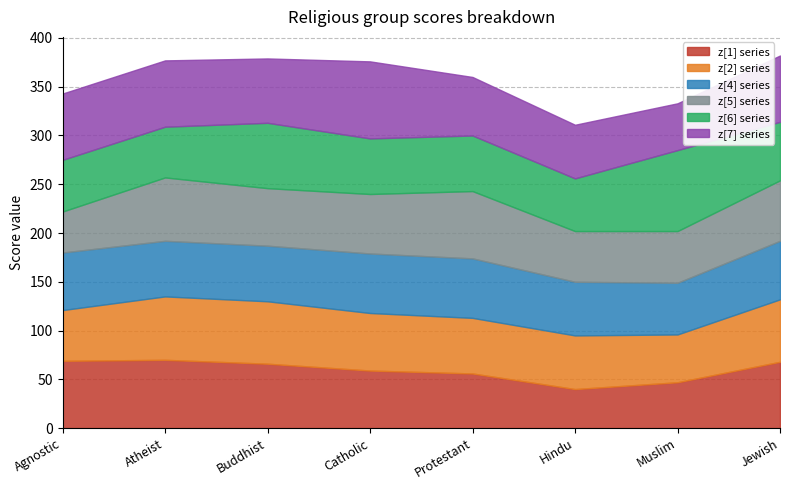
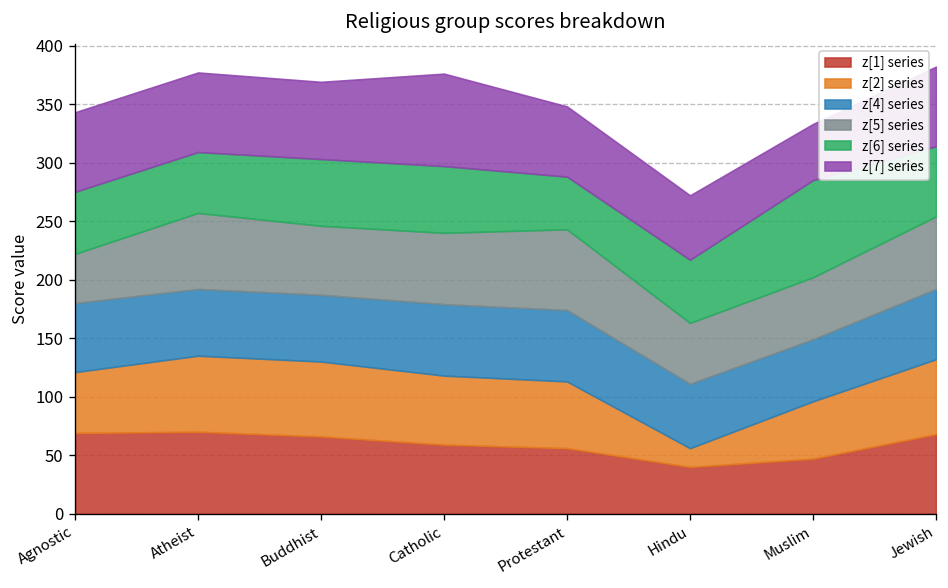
z[6] series, Buddhist: 70 -> 60
z[6] series, Protestant: 60 -> 50
z[2] series, Hindu: 60 -> 20
